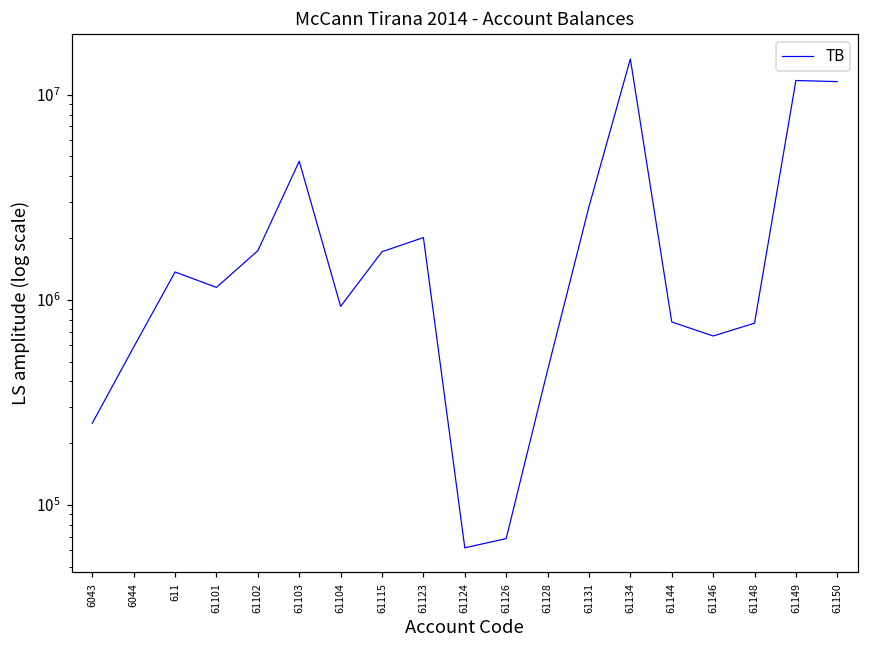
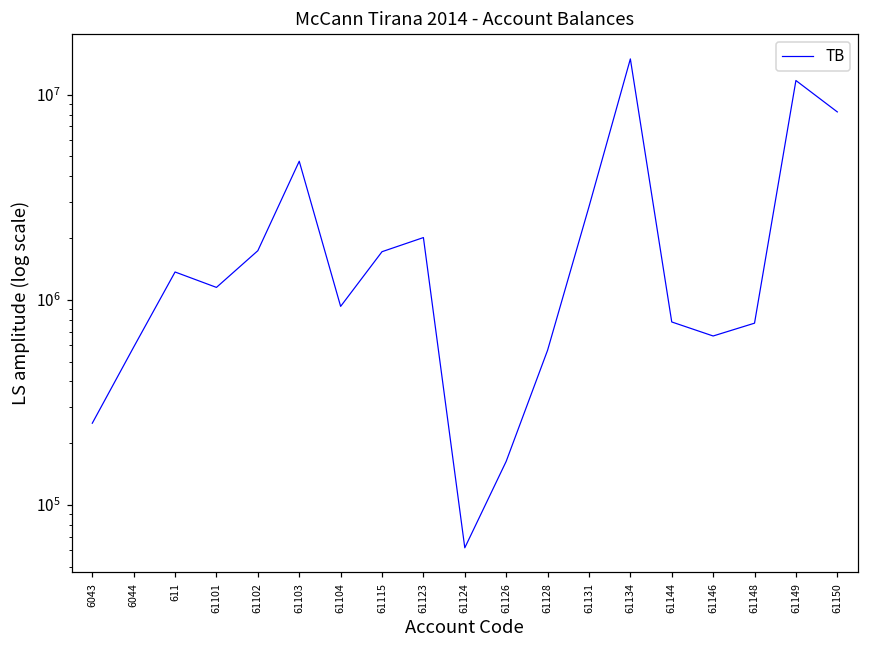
61126: 69000 -> 160000
61128: 450000 -> 570000
61150: 12000000 -> 8000000
